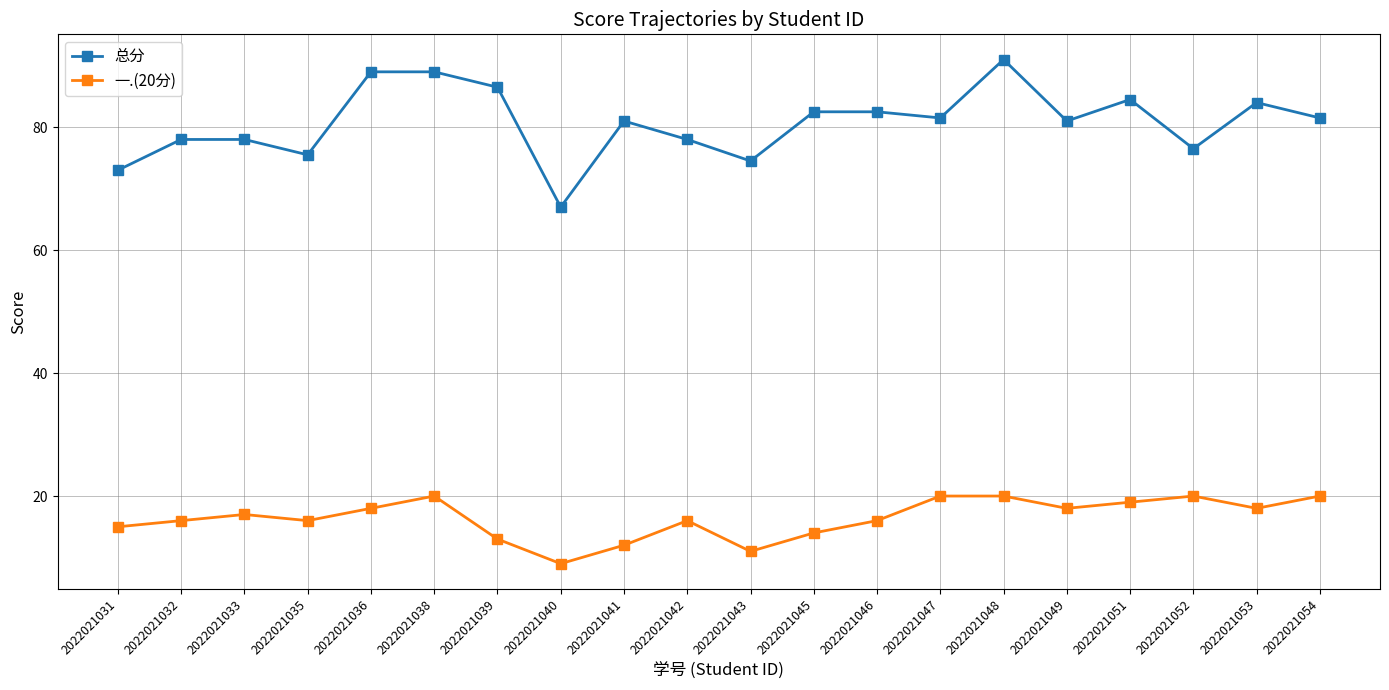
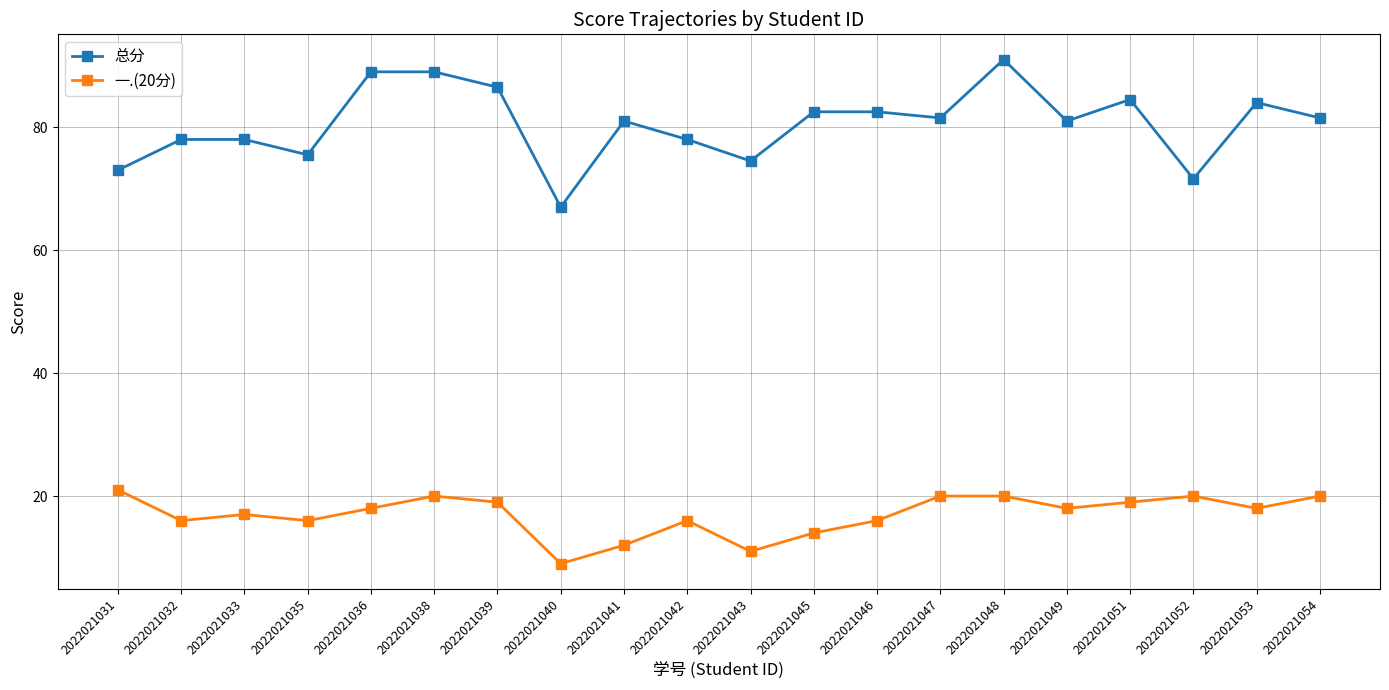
一.(20分), 2022021031: 15 -> 21
一.(20分), 2022021039: 13 -> 19
总分, 2022021052: 77 -> 72
